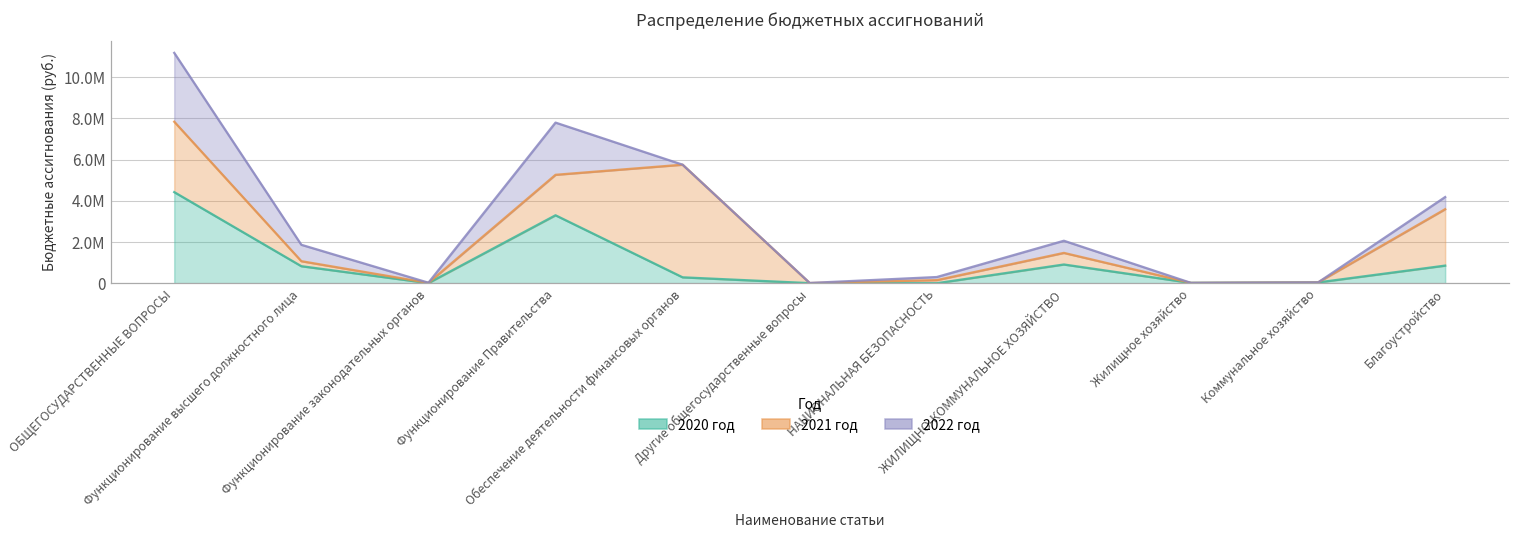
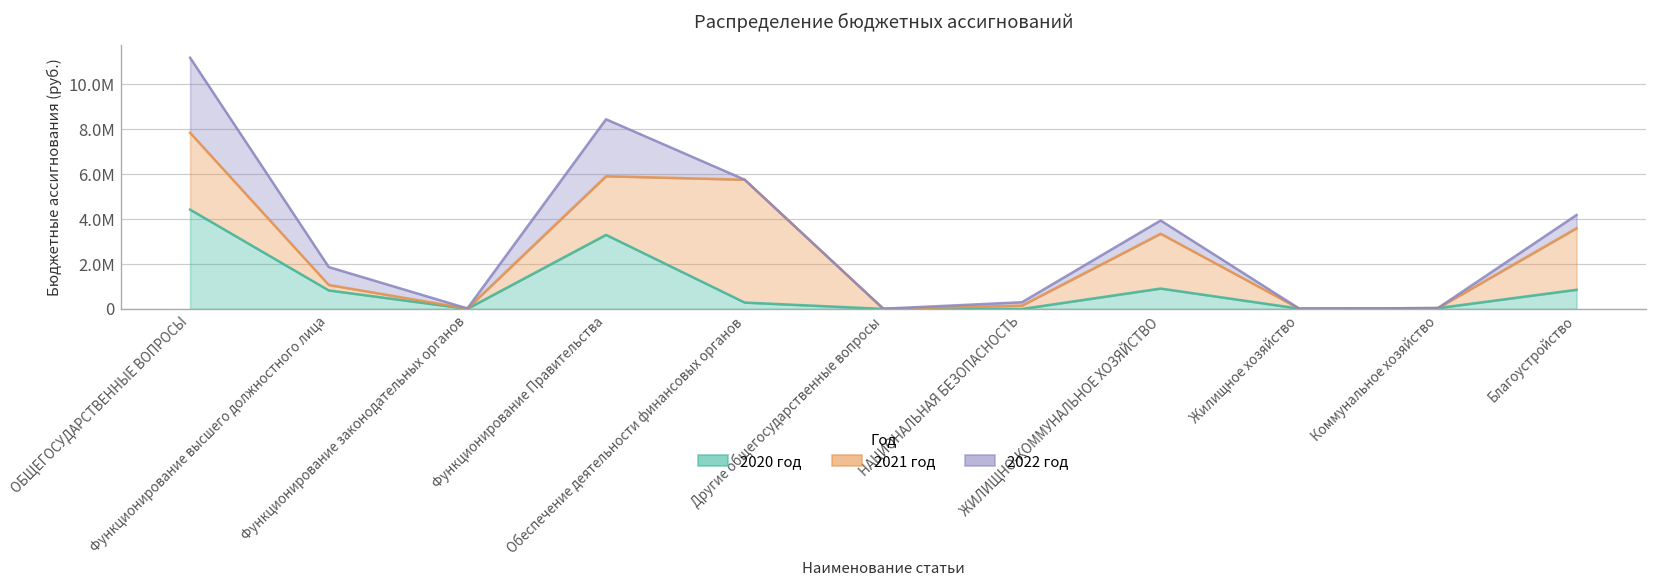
2021 год, Функционирование Правительства: 2000000 -> 2600000
2021 год, ЖИЛИЩНО-КОММУНАЛЬНОЕ ХОЗЯЙСТВО: 600000 -> 2400000
